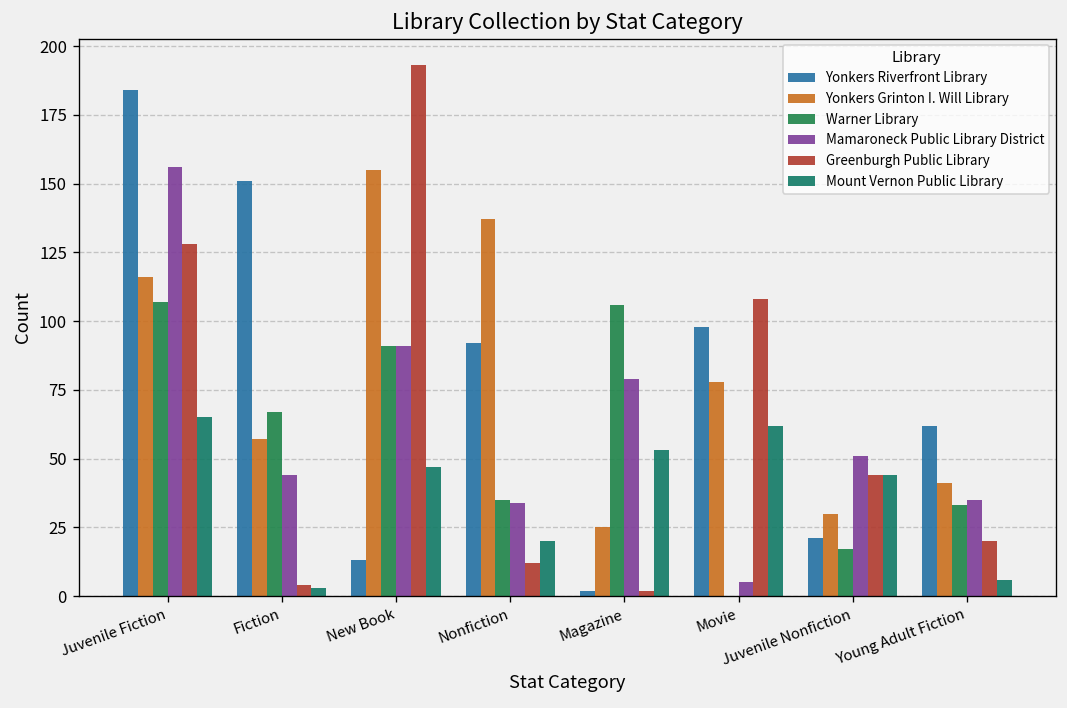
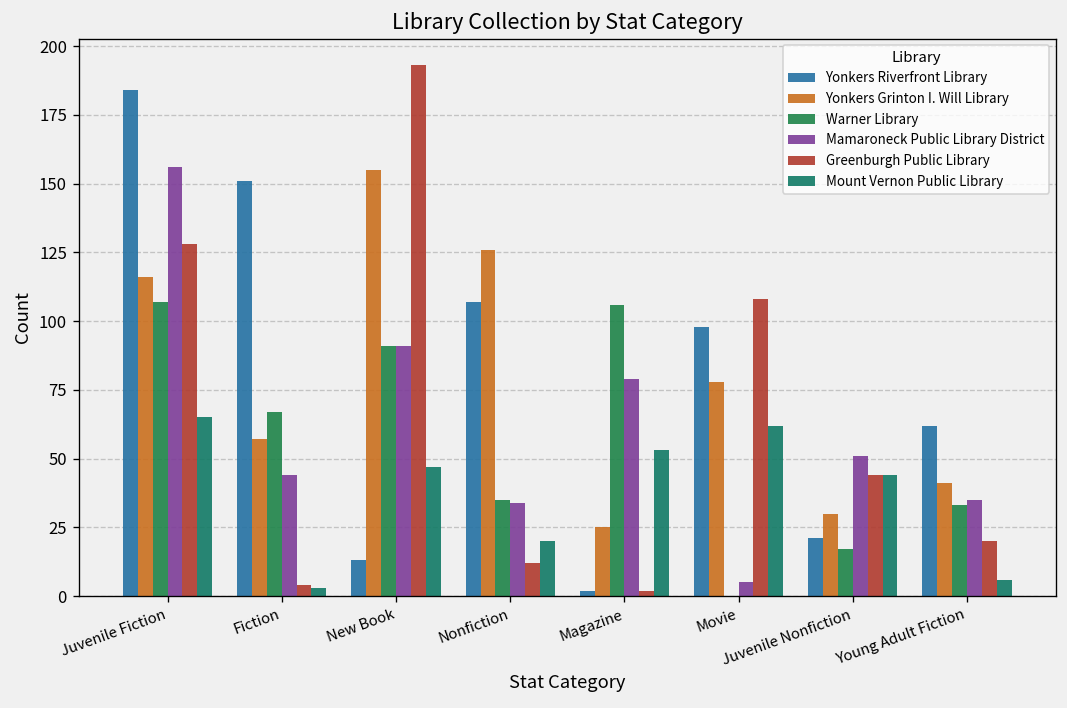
Yonkers Riverfront Library, Nonfiction: 92 -> 107
Yonkers Grinton I. Will Library, Nonfiction: 137 -> 126
